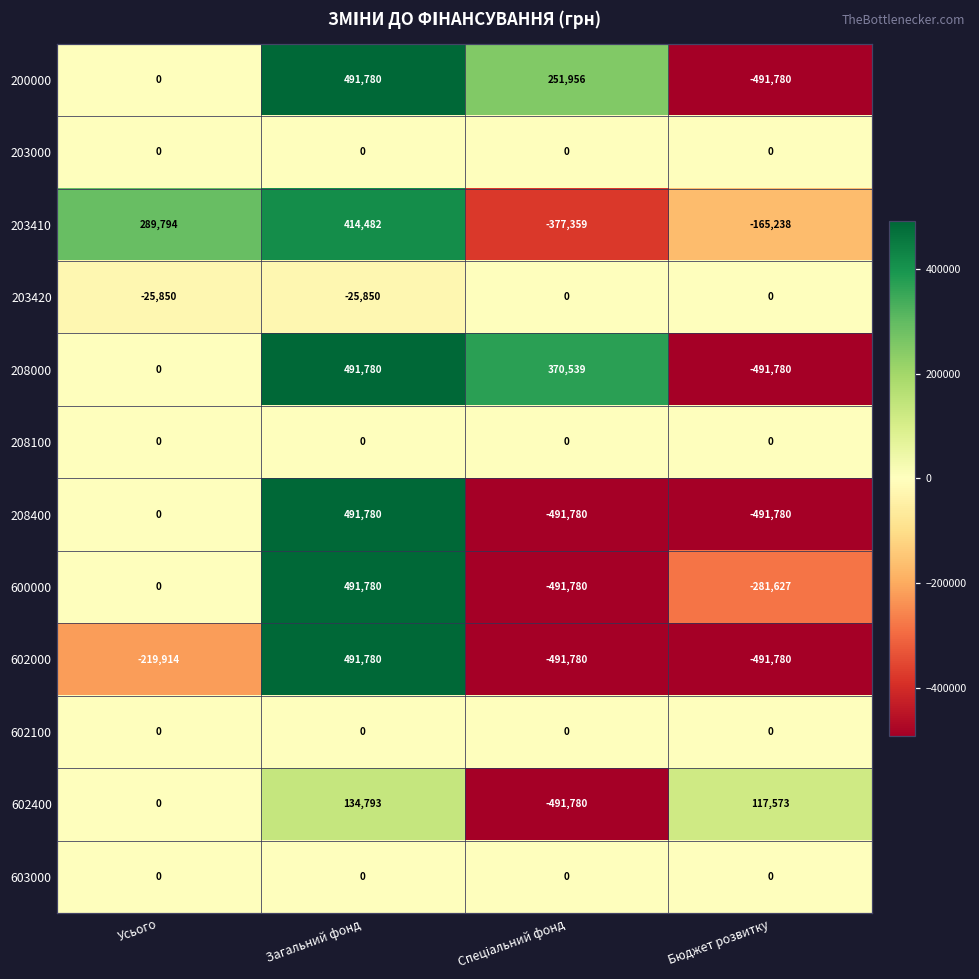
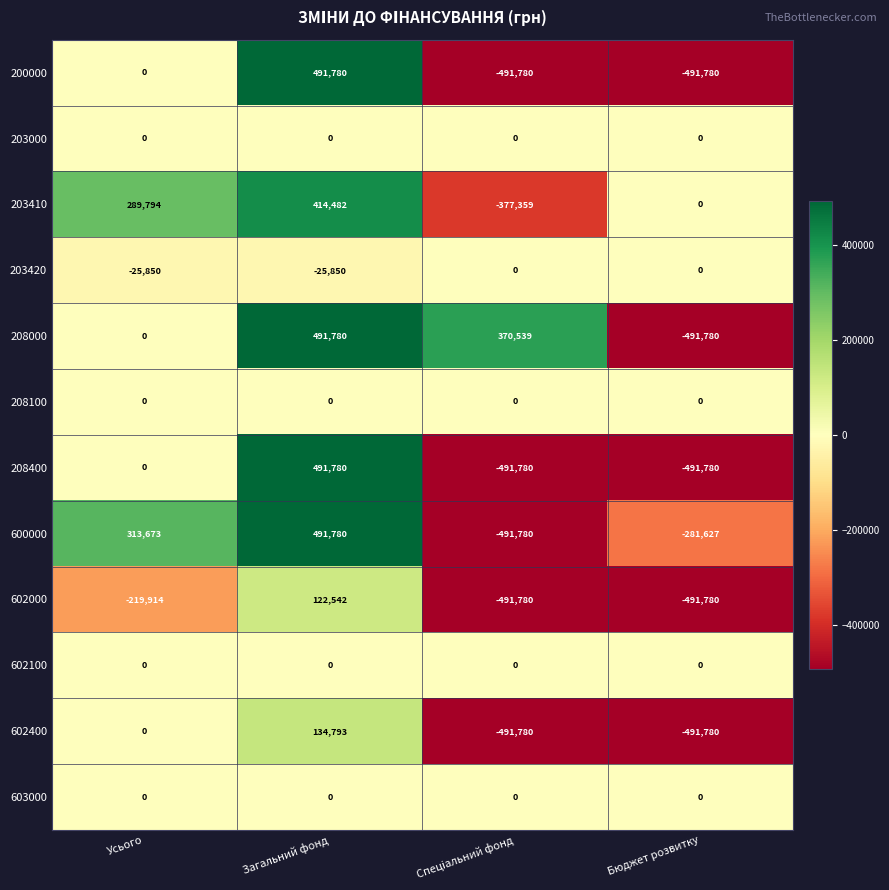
200000, Спеціальний фонд: 251,956 -> -491,780
203410, Бюджет розвитку: -165,238 -> 0
600000, Усього: 0 -> 313,673
602000, Загальний фонд: 491,780 -> 122,542
602400, Бюджет розвитку: 117,573 -> -491,780
